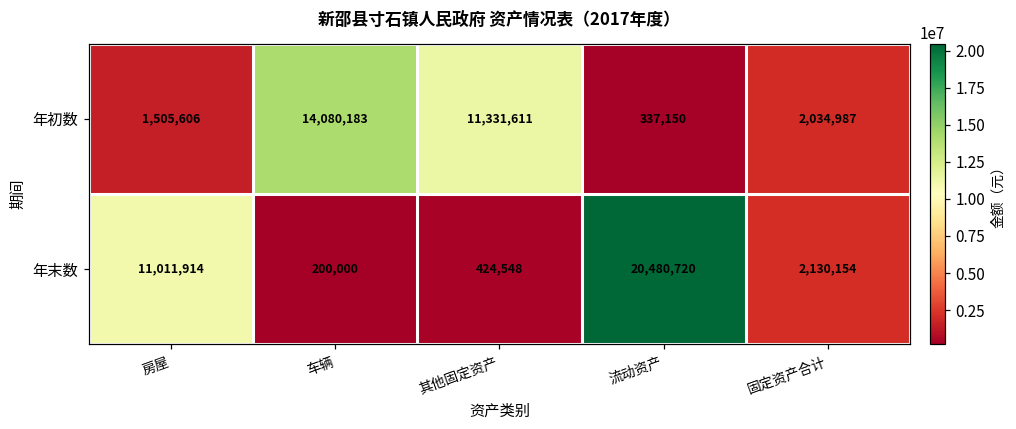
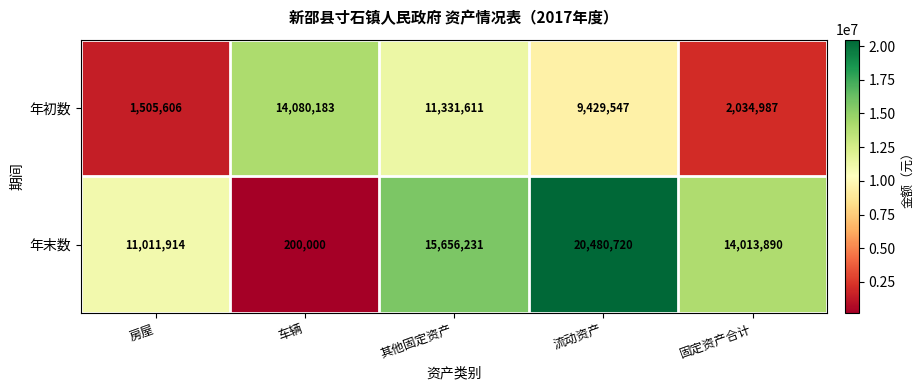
年初数, 流动资产: 337,150 -> 9,429,547
年末数, 其他固定资产: 424,548 -> 15,656,231
年末数, 固定资产合计: 2,130,154 -> 14,013,890
